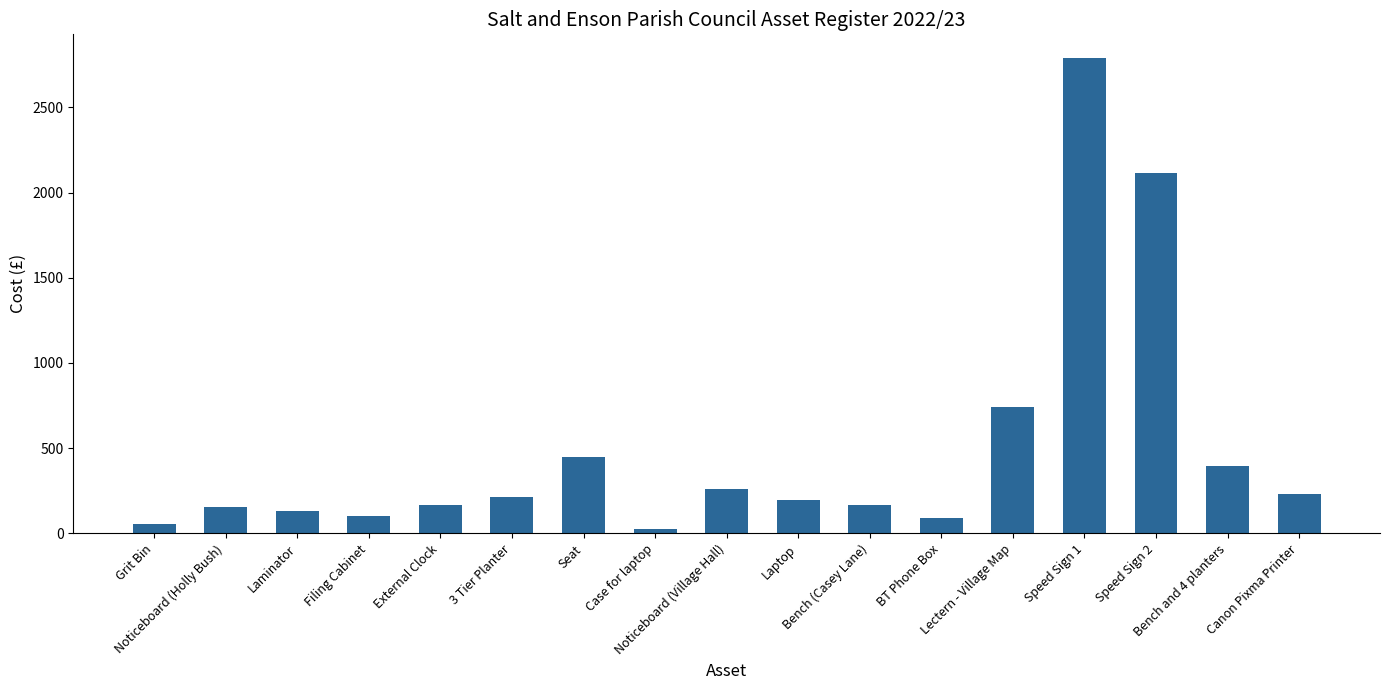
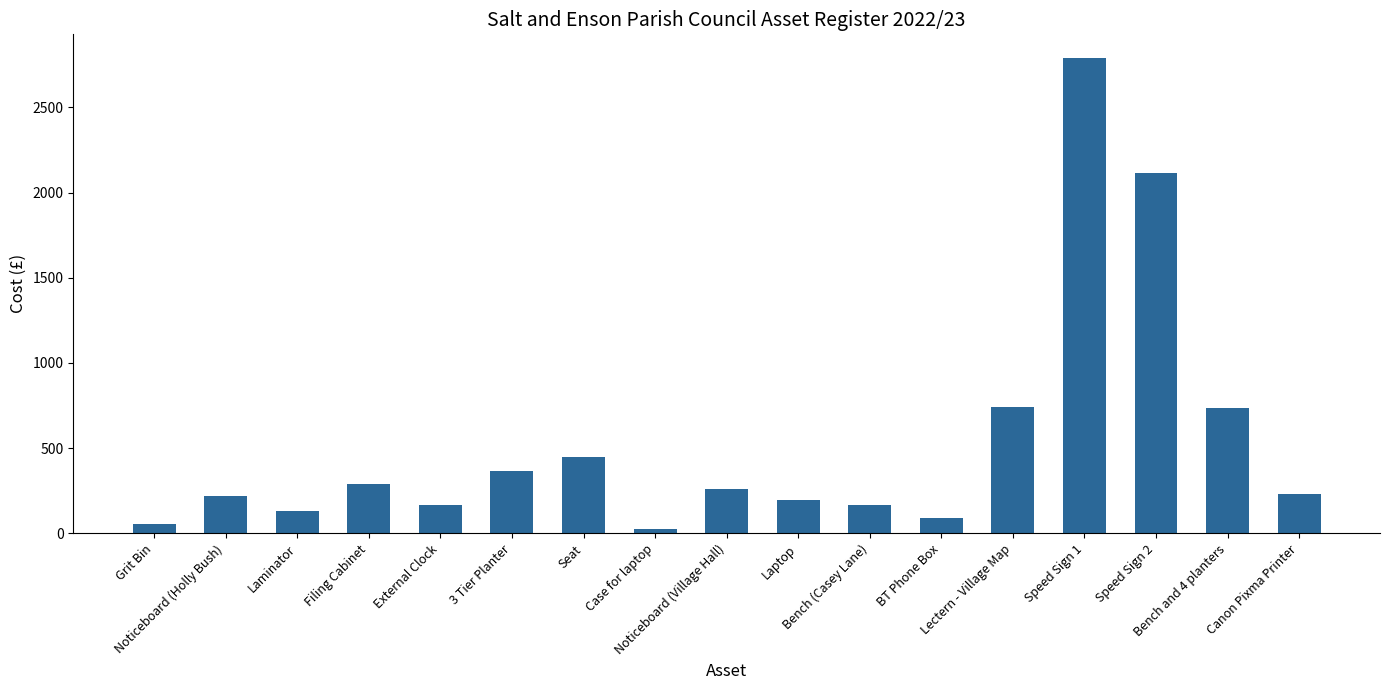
Noticeboard (Holly Bush): 160 -> 220
Filing Cabinet: 100 -> 290
3 Tier Planter: 210 -> 360
Bench and 4 planters: 400 -> 730
